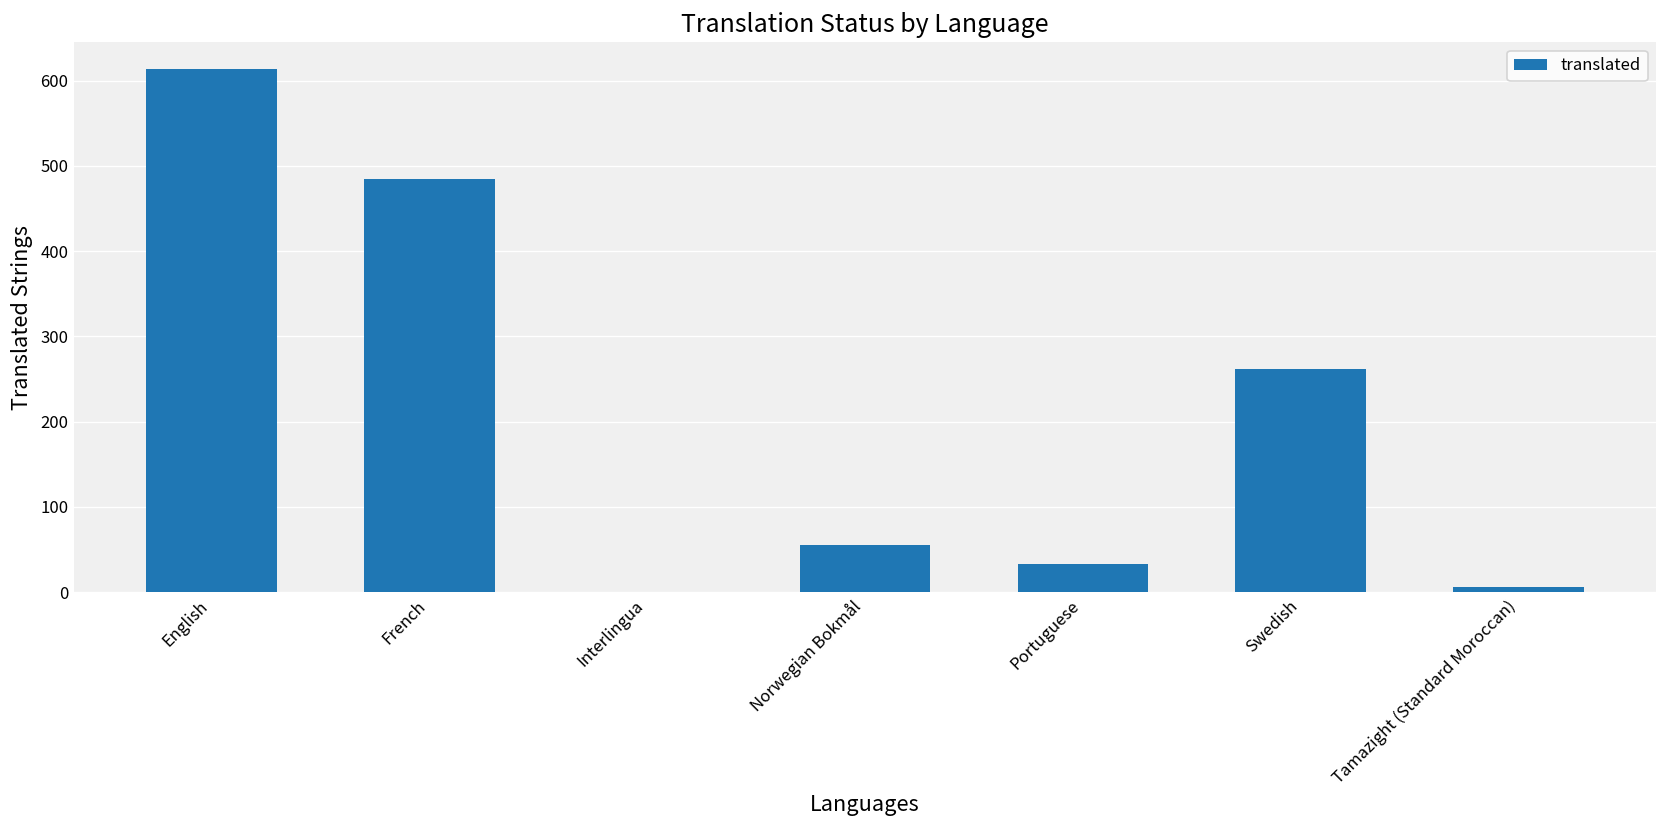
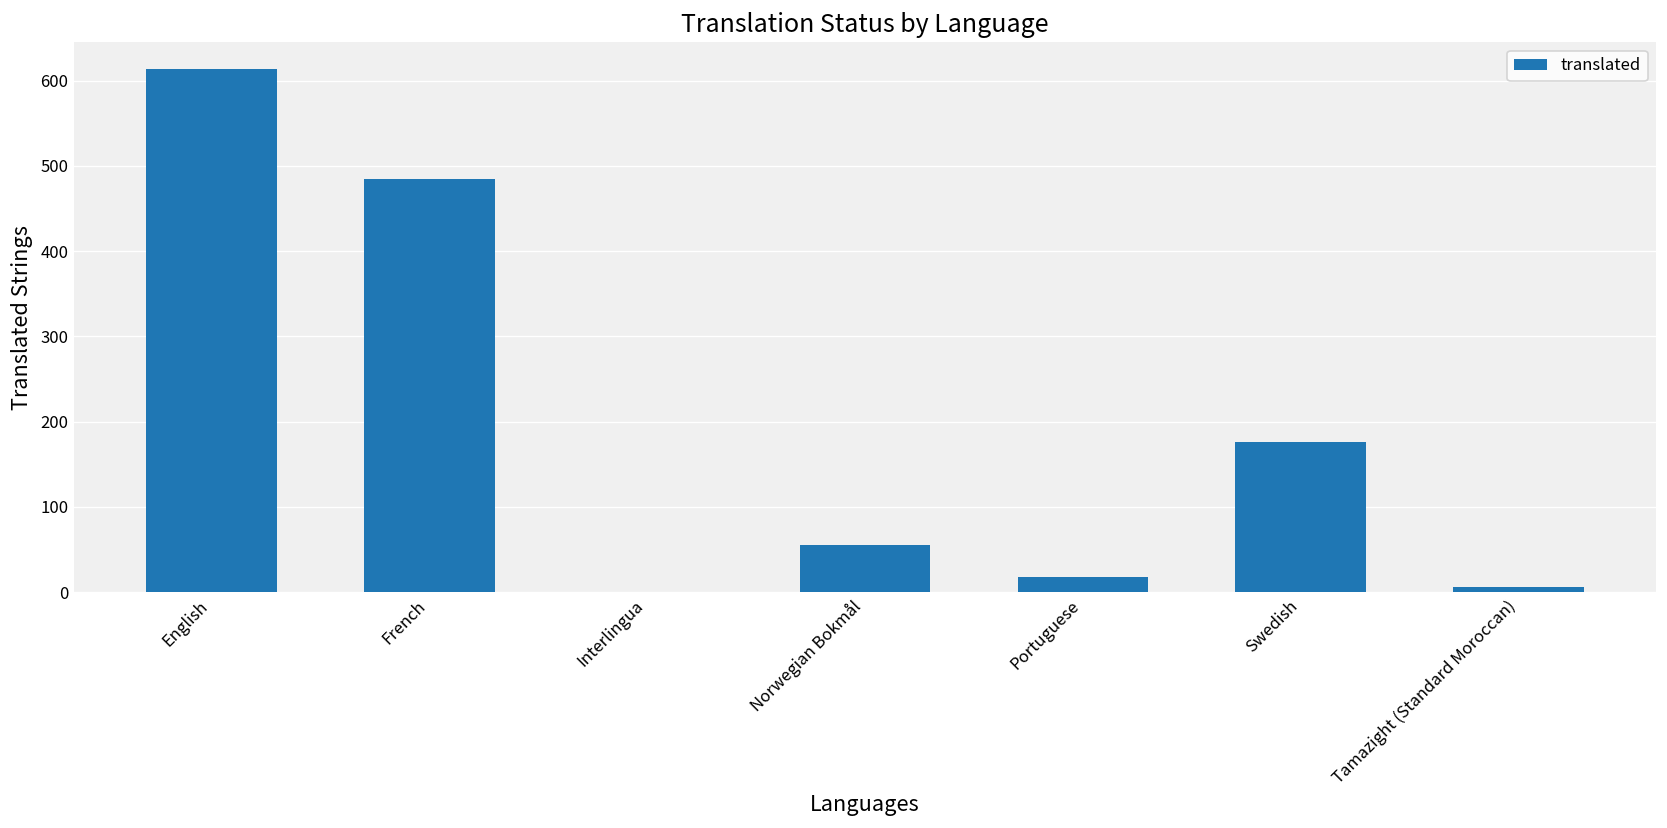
Portuguese: 30 -> 20
Swedish: 260 -> 180
